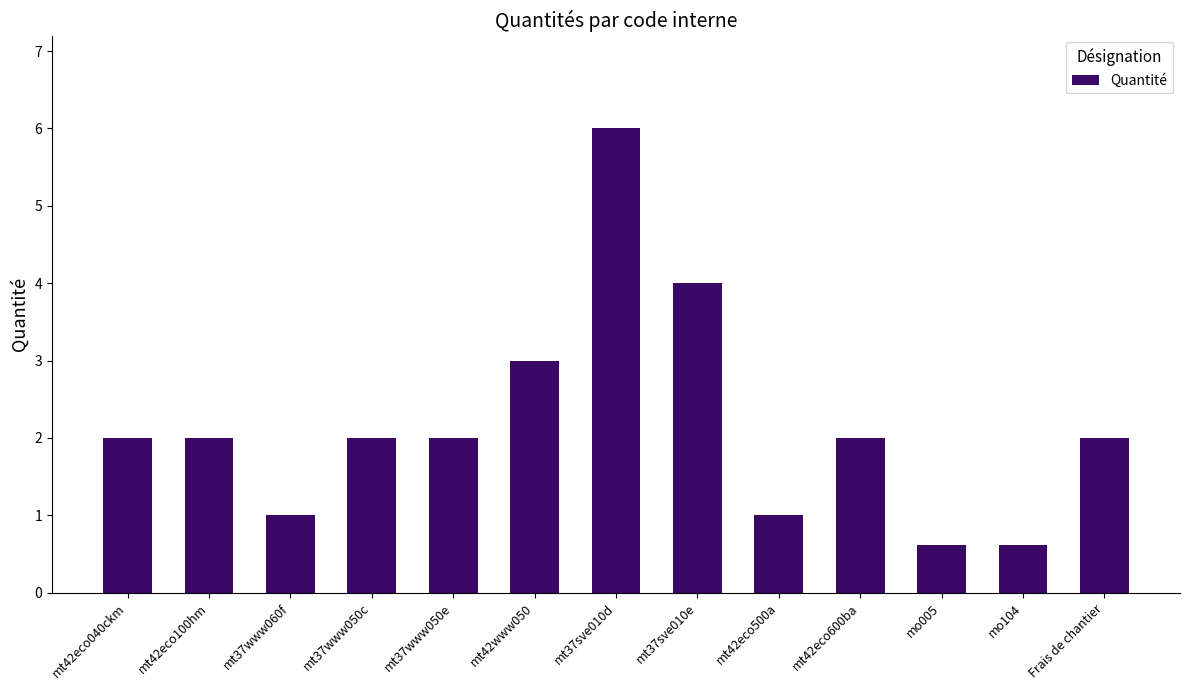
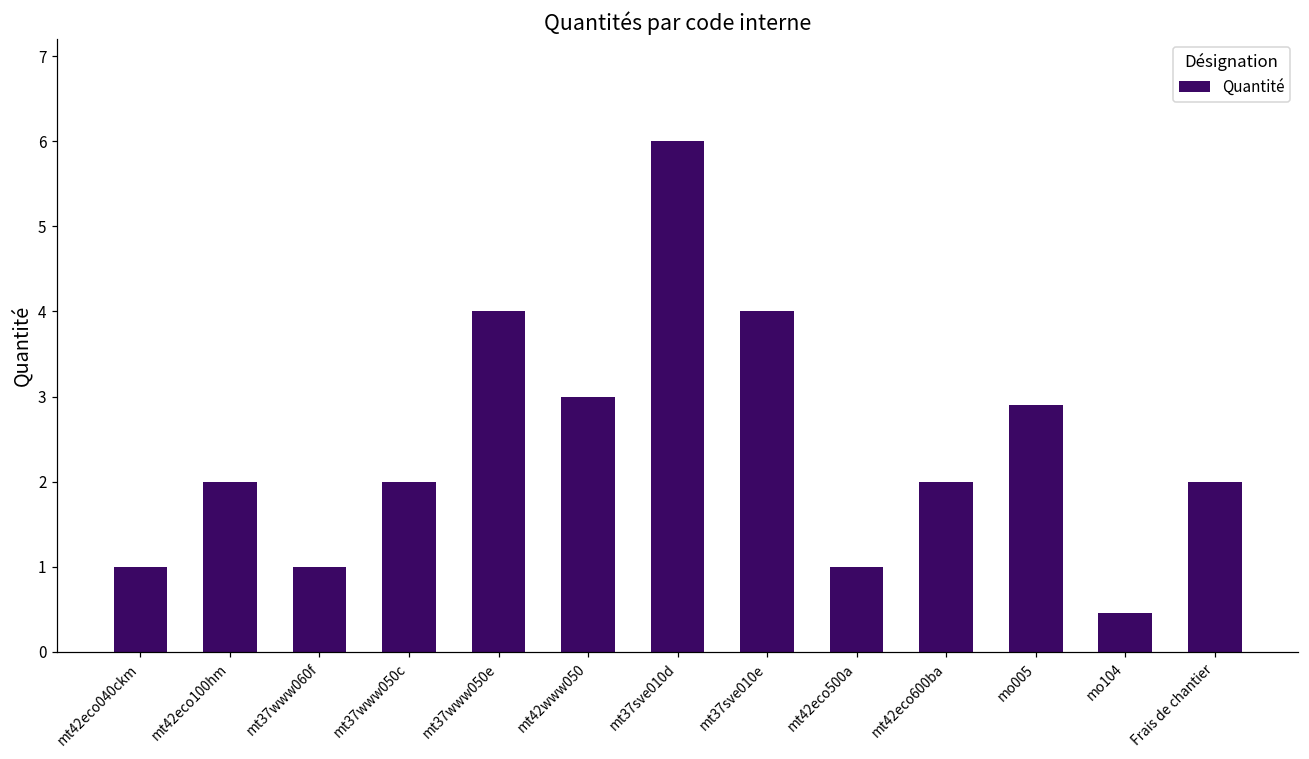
mt42eco040ckm: 2 -> 1
mt37www050e: 2 -> 4
mo005: 0.6 -> 2.9
mo104: 0.6 -> 0.5
